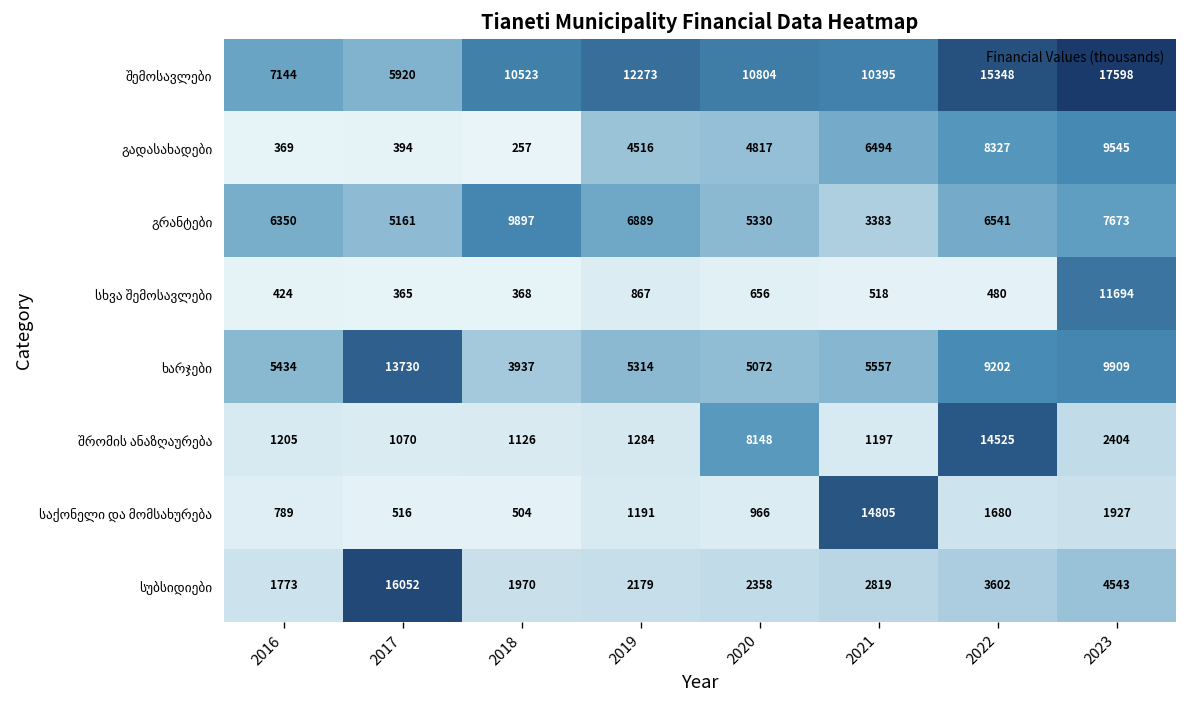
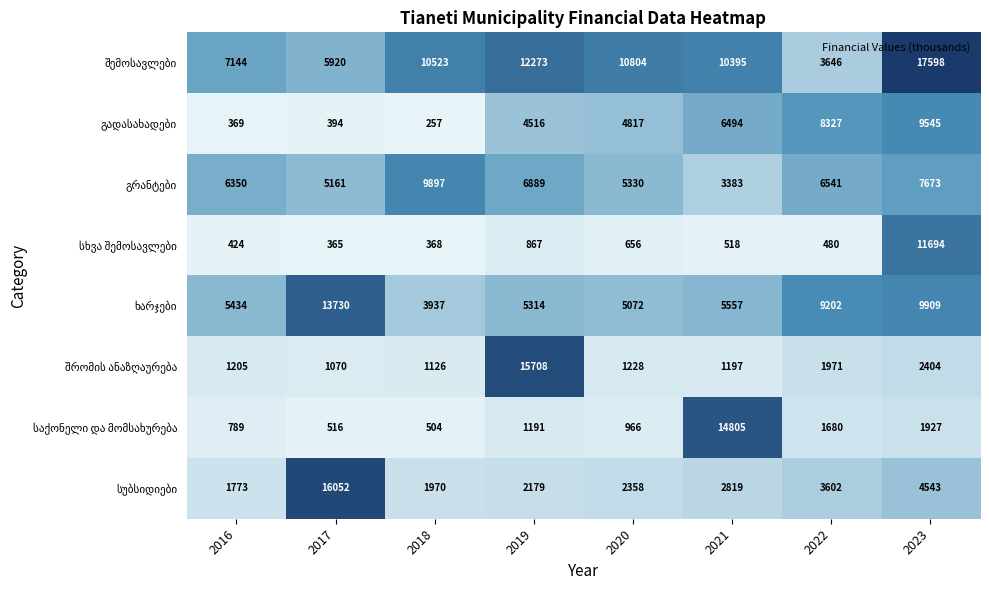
შემოსავლები, 2022: 15348 -> 3646
შრომის ანაზღაურება, 2019: 1284 -> 15708
შრომის ანაზღაურება, 2020: 8148 -> 1228
შრომის ანაზღაურება, 2022: 14525 -> 1971
